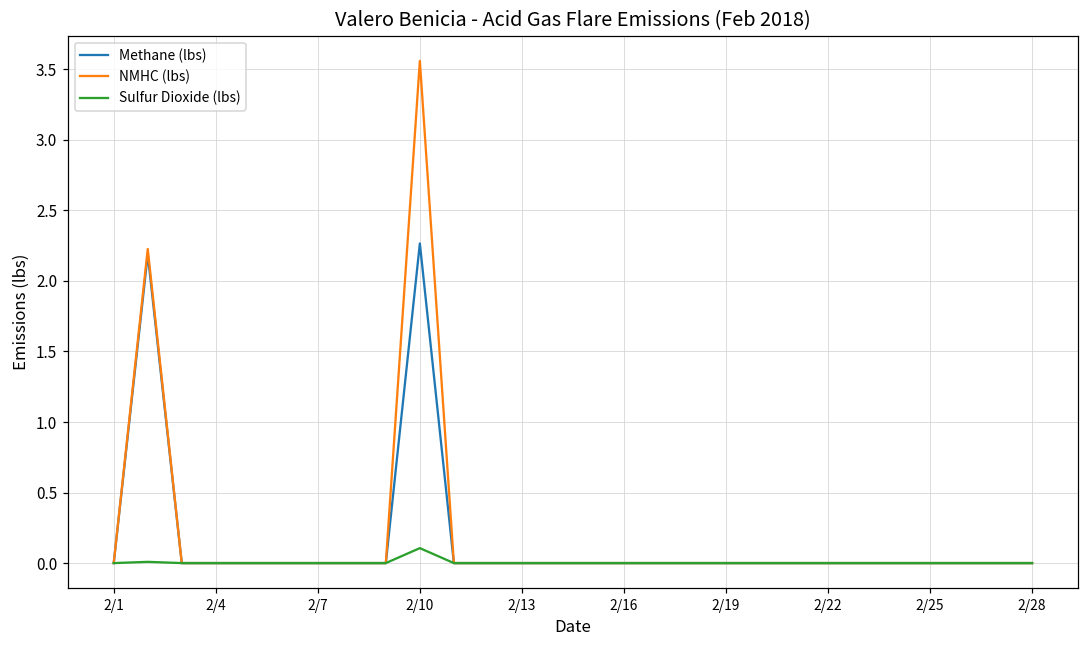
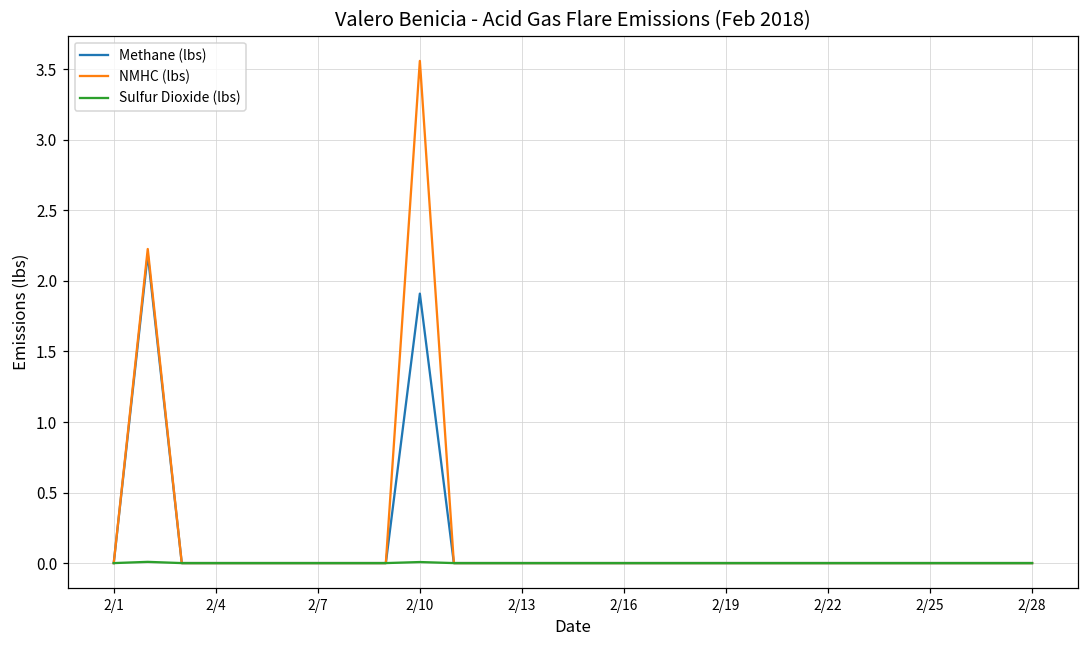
Methane (lbs), 2/10: 2.27 -> 1.91
Sulfur Dioxide (lbs), 2/10: 0.11 -> 0.01
